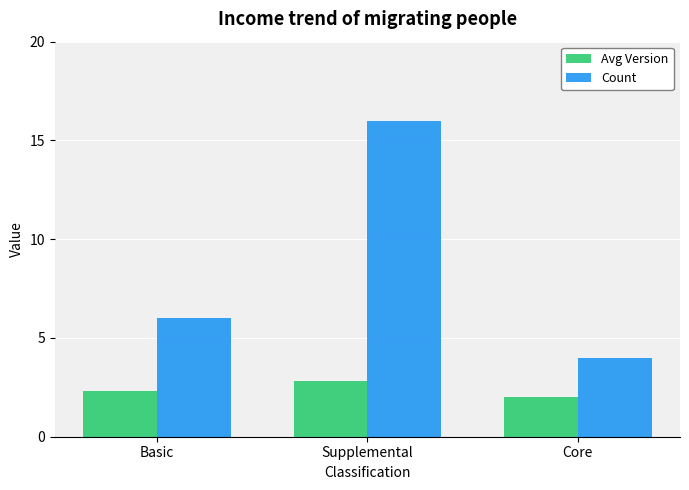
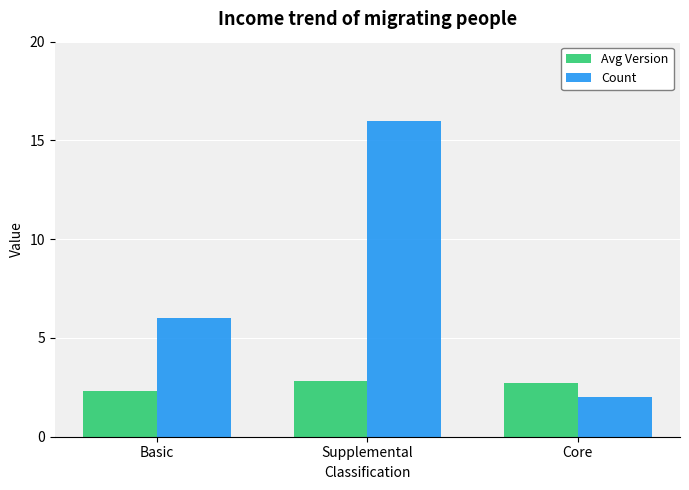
Avg Version, Core: 2.0 -> 2.7
Count, Core: 4 -> 2
